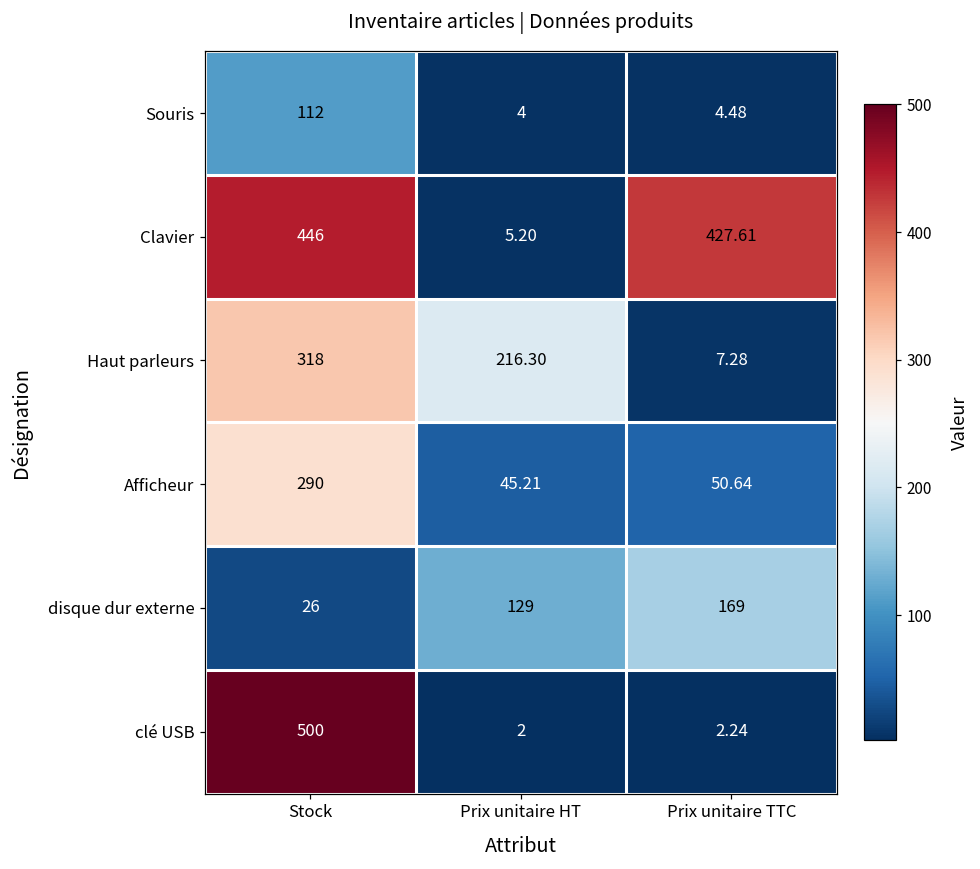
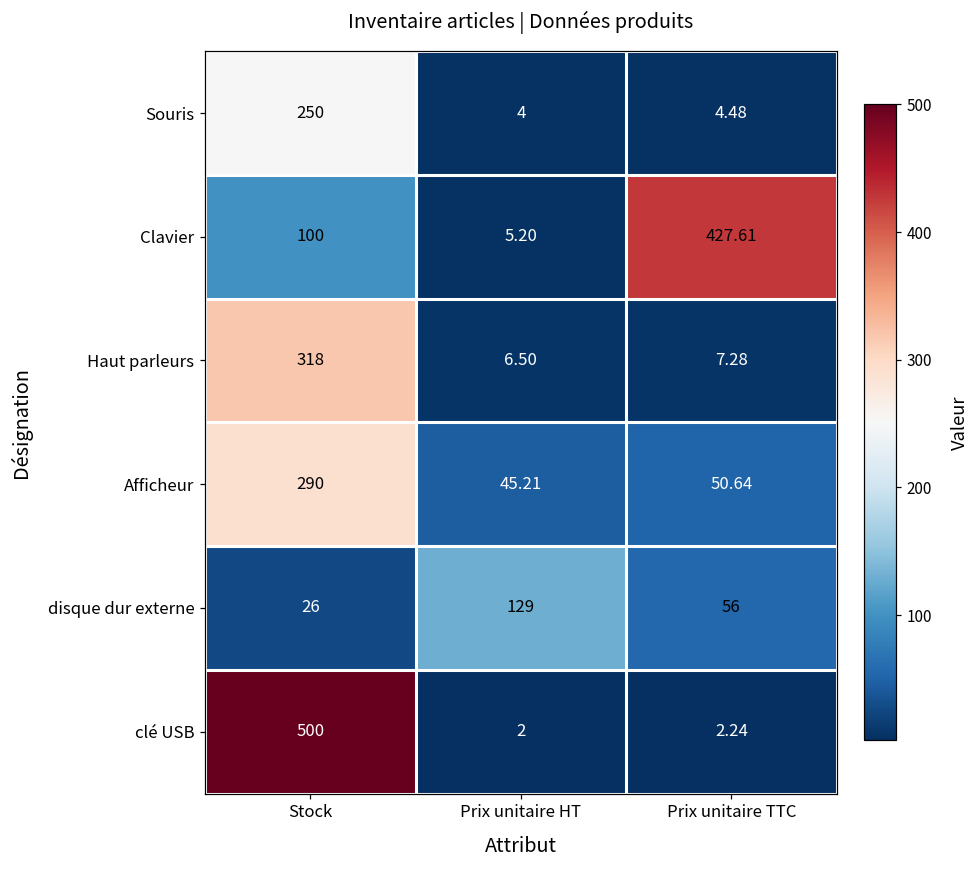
Souris, Stock: 112 -> 250
Clavier, Stock: 446 -> 100
Haut parleurs, Prix unitaire HT: 216.30 -> 6.50
disque dur externe, Prix unitaire TTC: 169 -> 56
